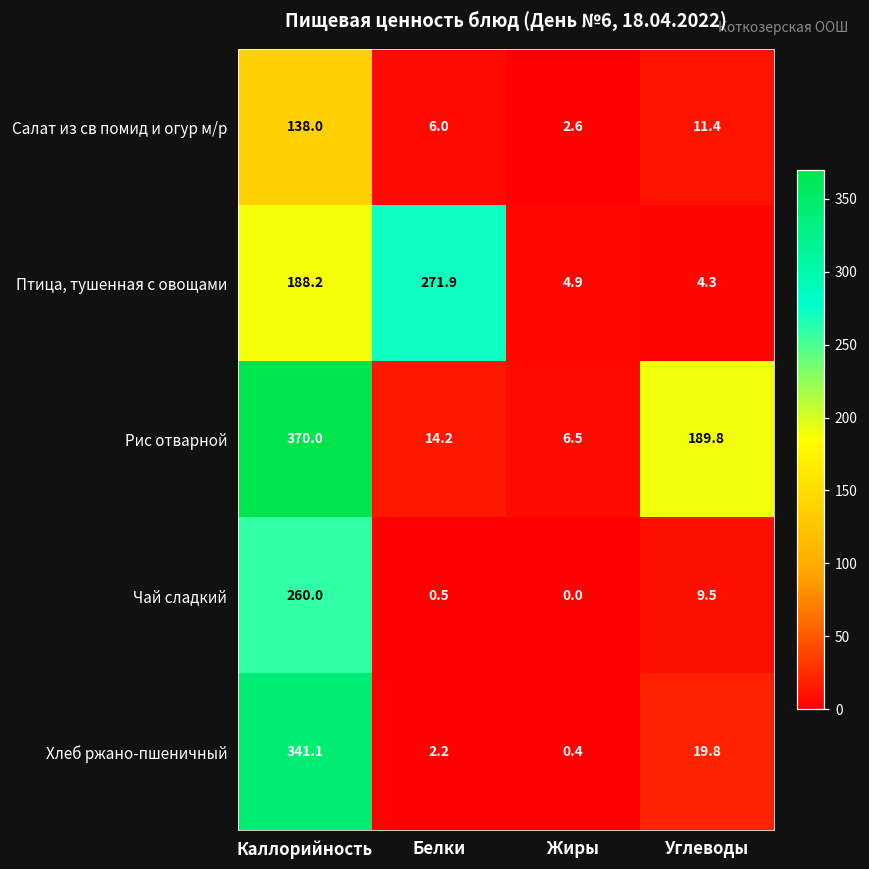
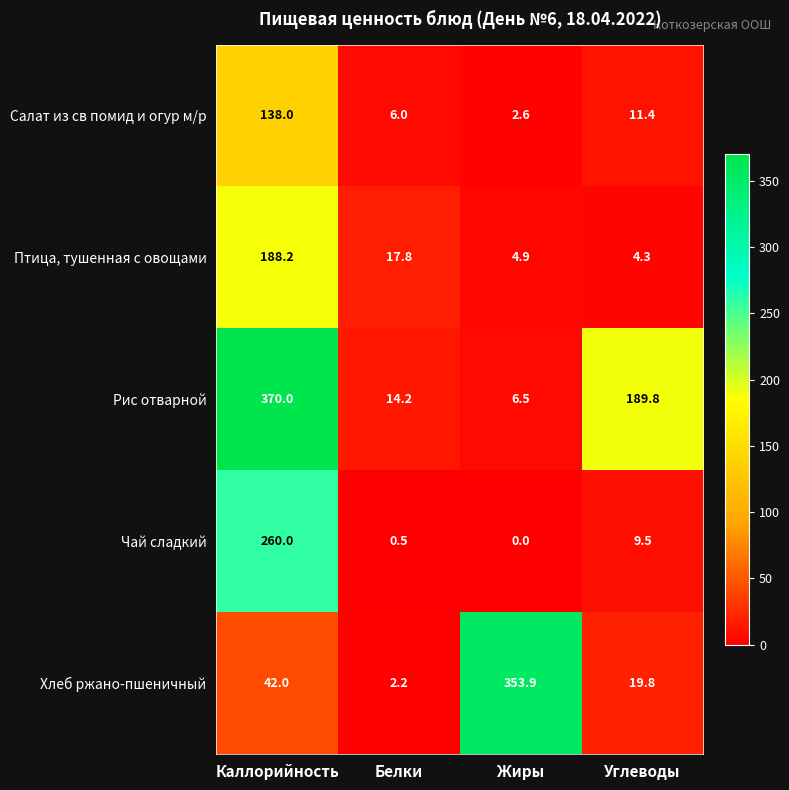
Птица, тушенная с овощами, Белки: 271.9 -> 17.8
Хлеб ржано-пшеничный, Каллорийность: 341.1 -> 42.0
Хлеб ржано-пшеничный, Жиры: 0.4 -> 353.9
